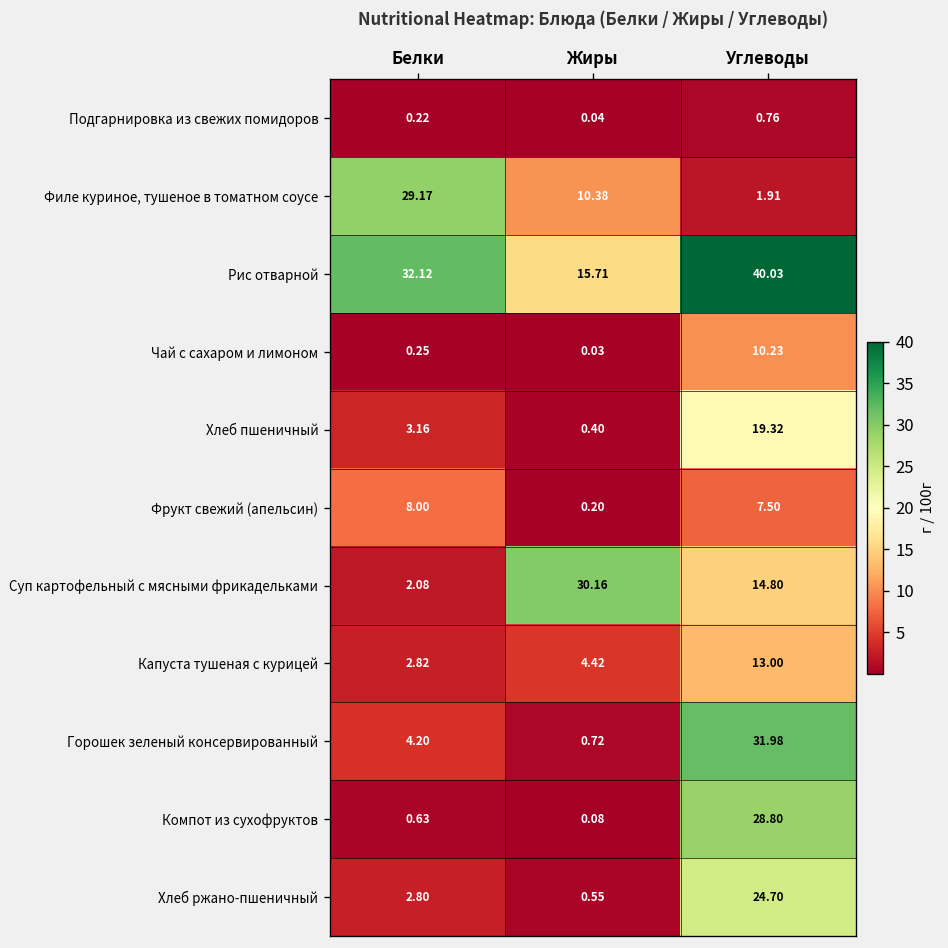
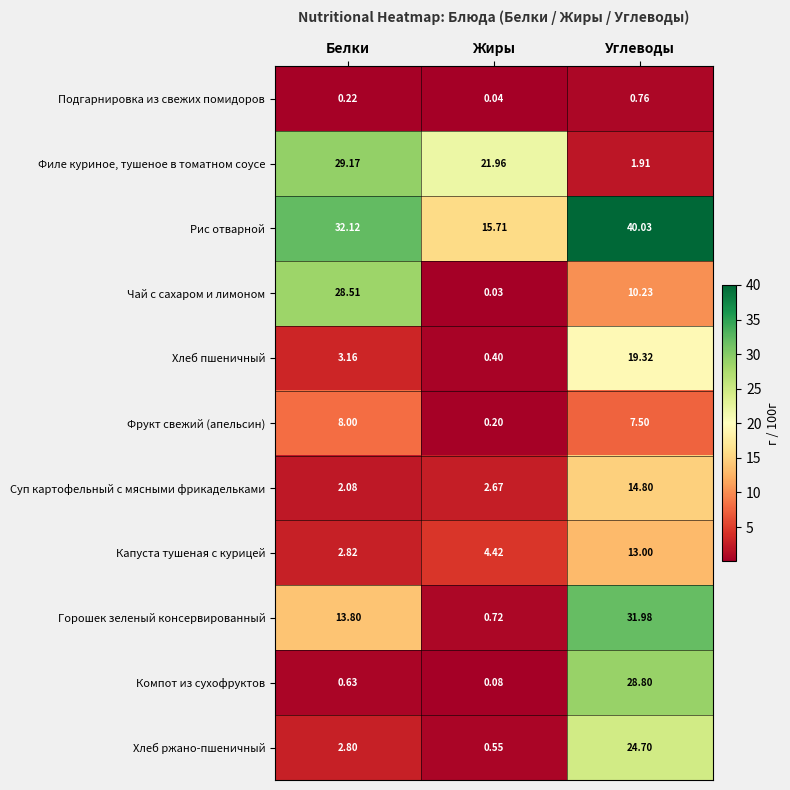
Филе куриное, тушеное в томатном соусе, Жиры: 10.38 -> 21.96
Чай с сахаром и лимоном, Белки: 0.25 -> 28.51
Суп картофельный с мясными фрикадельками, Жиры: 30.16 -> 2.67
Горошек зеленый консервированный, Белки: 4.20 -> 13.80
